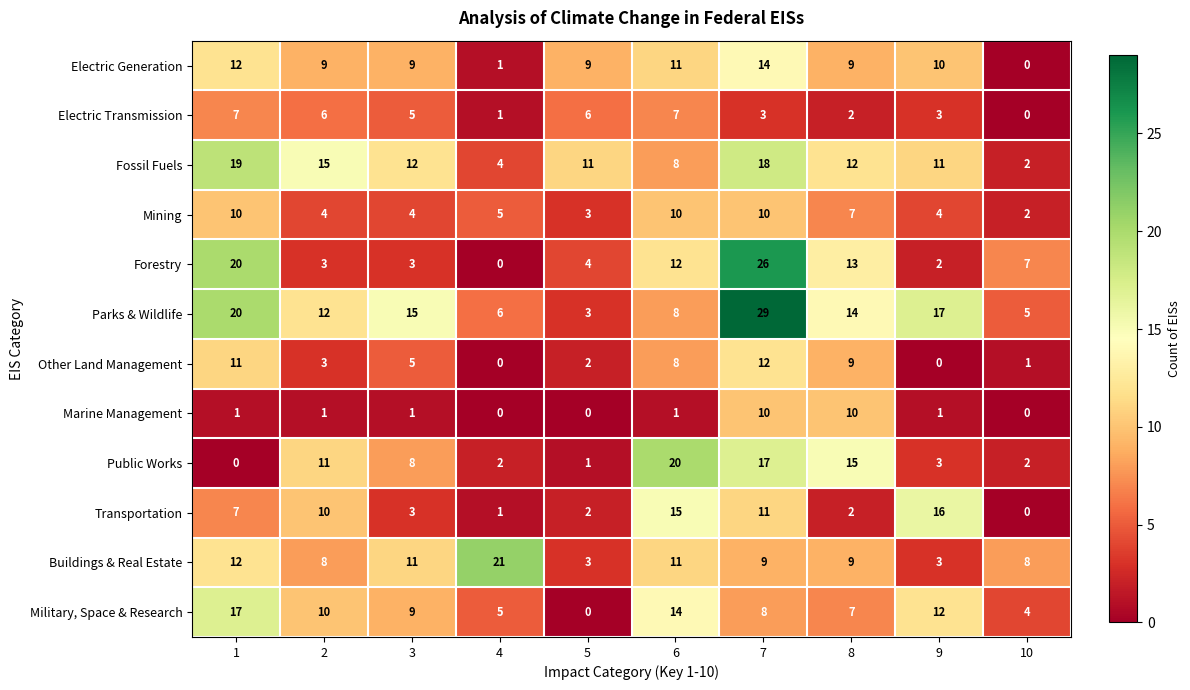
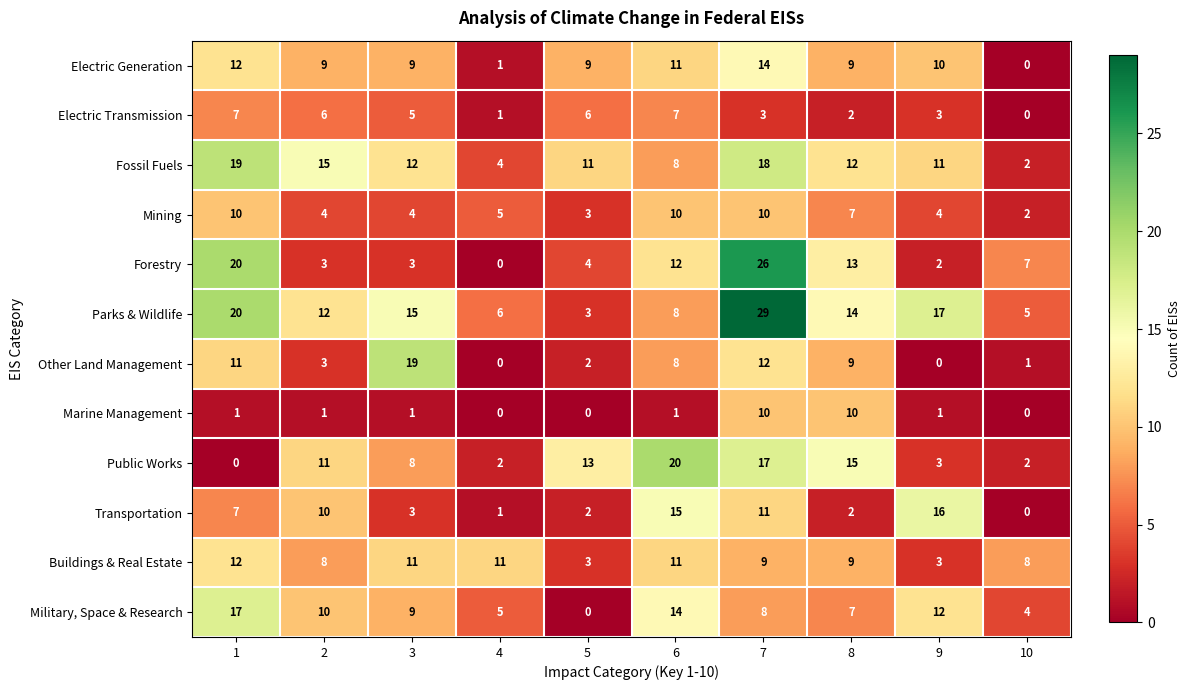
Other Land Management, 3: 5 -> 19
Public Works, 5: 1 -> 13
Buildings & Real Estate, 4: 21 -> 11
